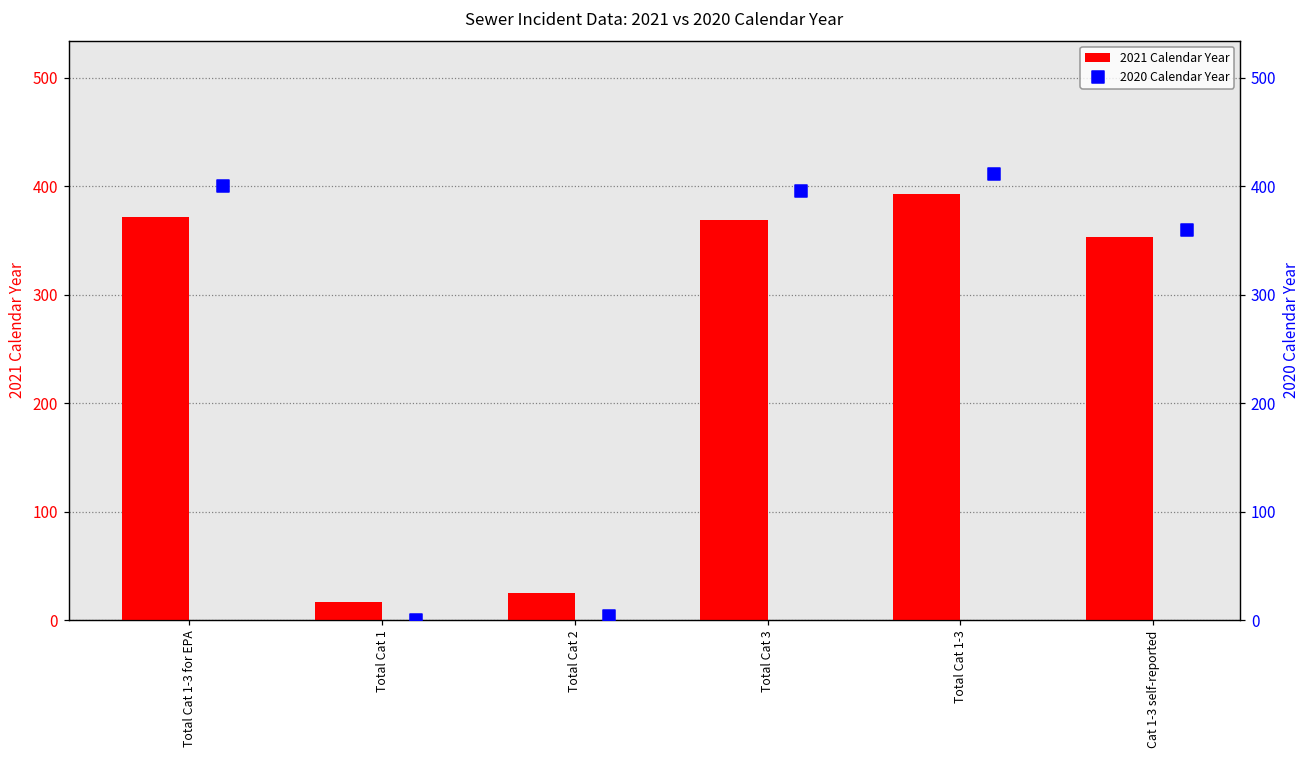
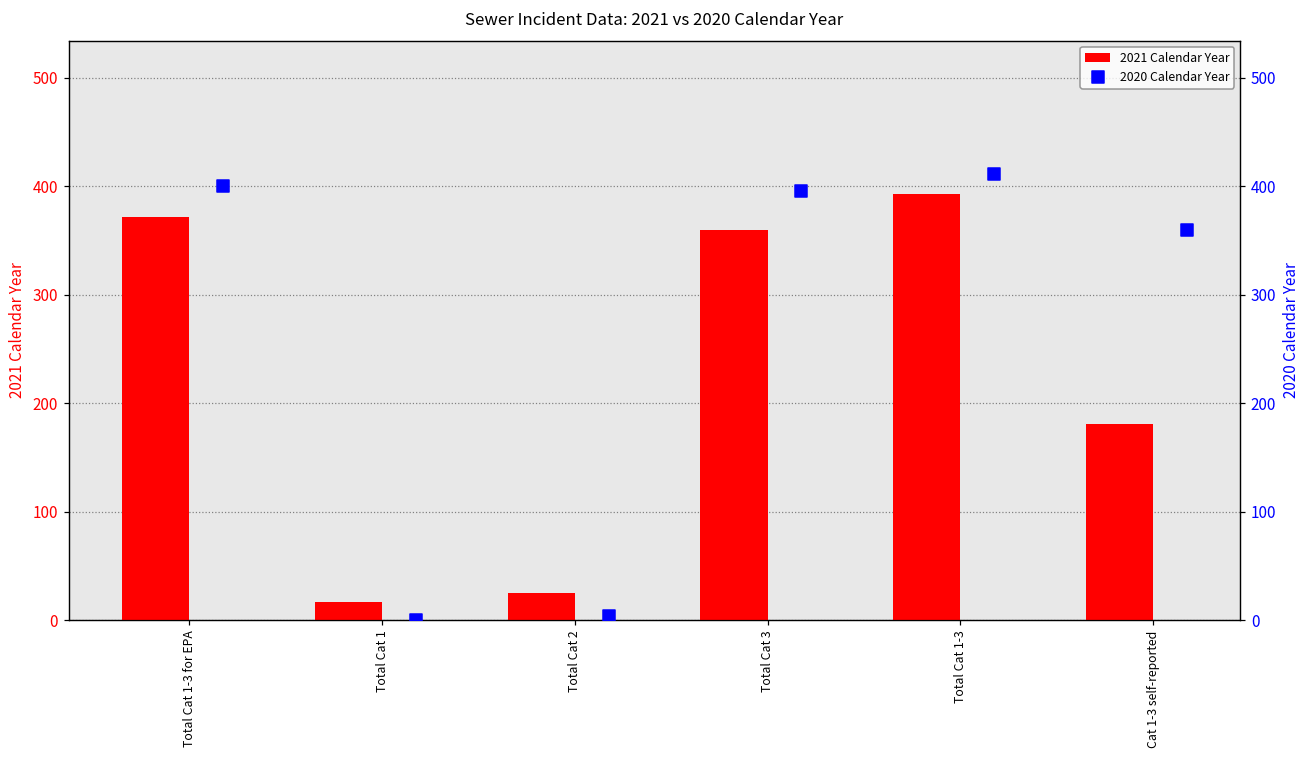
2021 Calendar Year, Total Cat 3: 370 -> 360
2021 Calendar Year, Cat 1-3 self-reported: 350 -> 180
